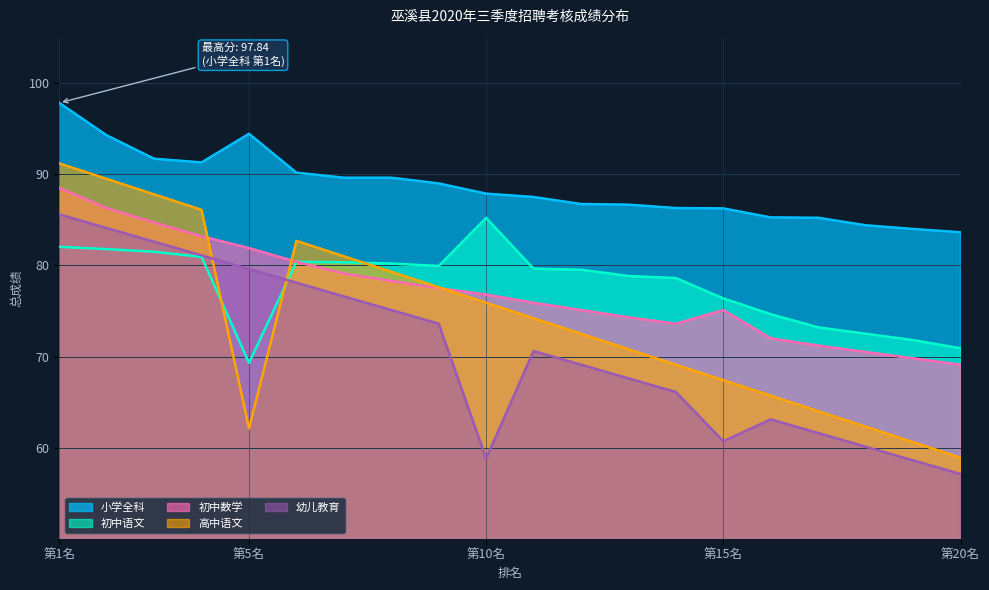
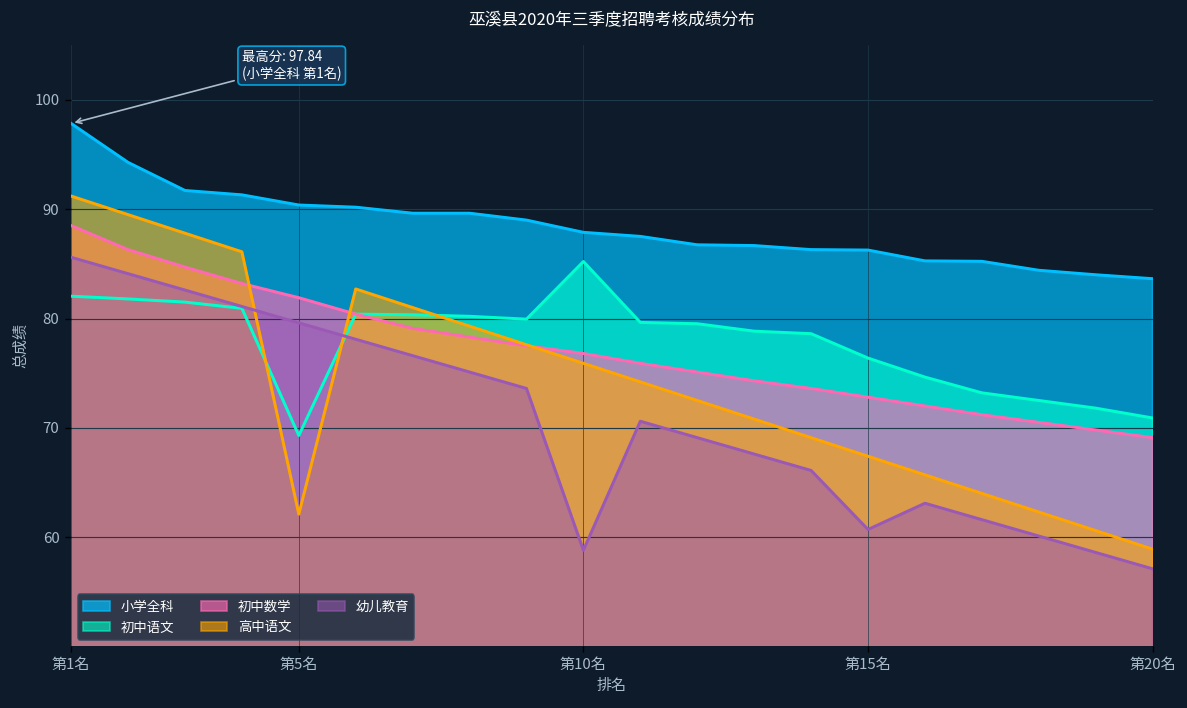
小学全科, 第5名: 94 -> 90
初中数学, 第15名: 75 -> 73
